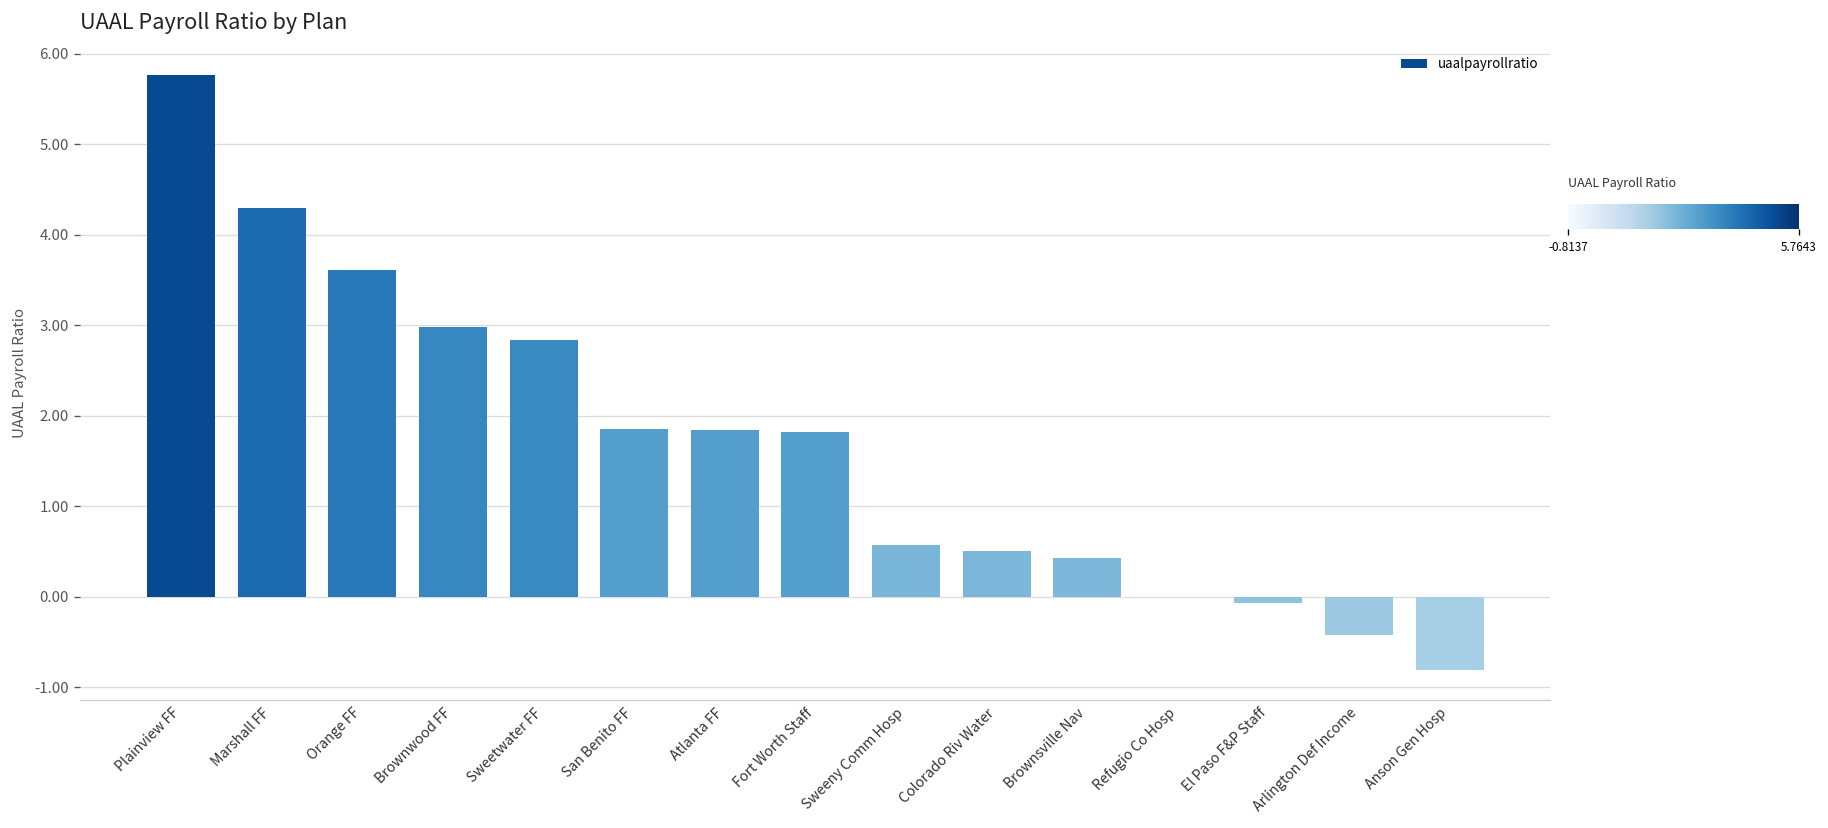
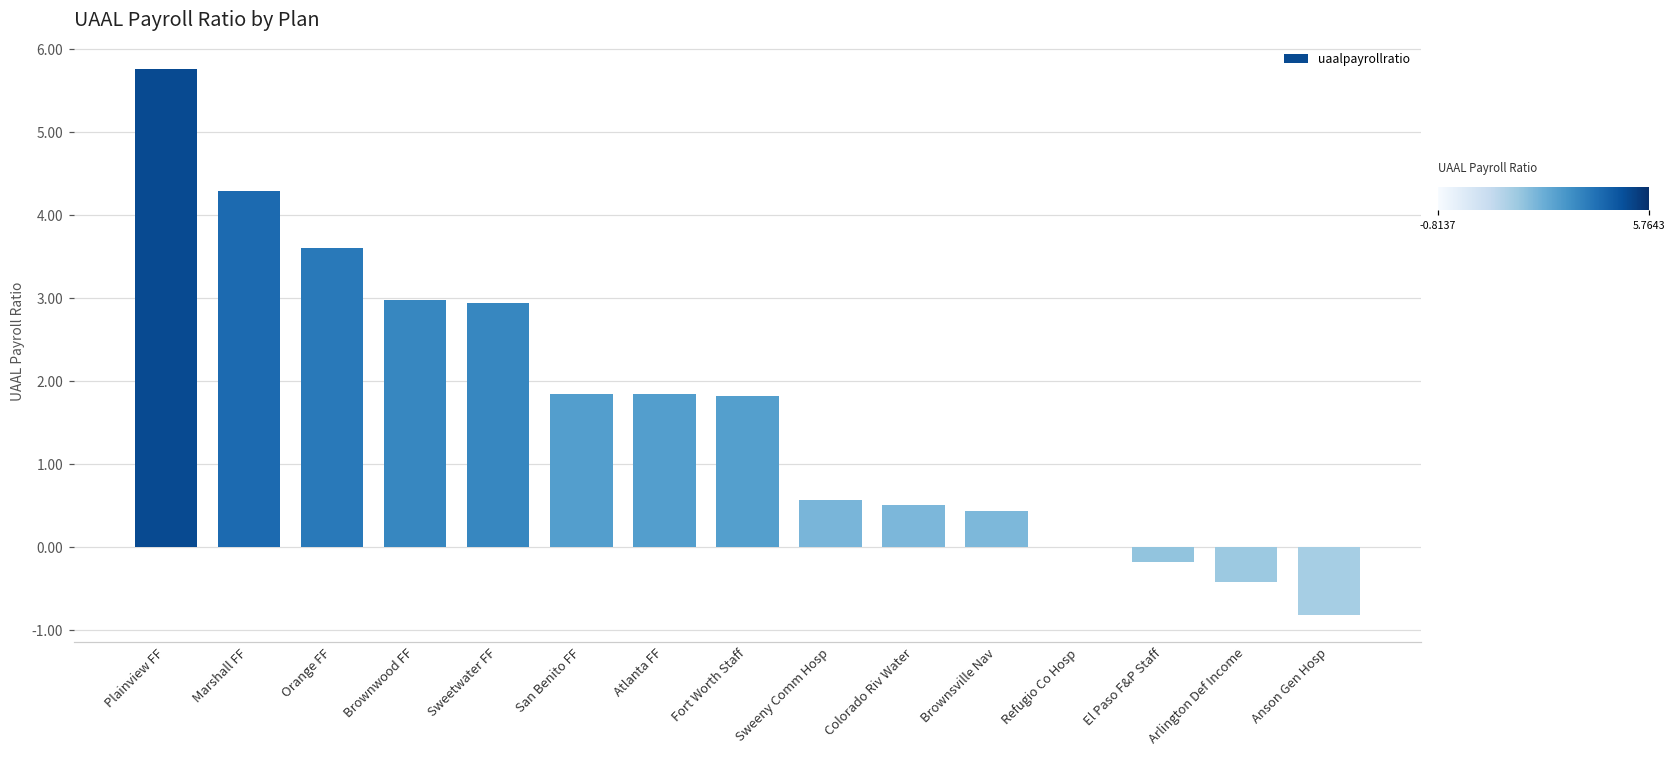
Sweetwater FF: 2.8 -> 2.9
El Paso F&P Staff: -0.1 -> -0.2
